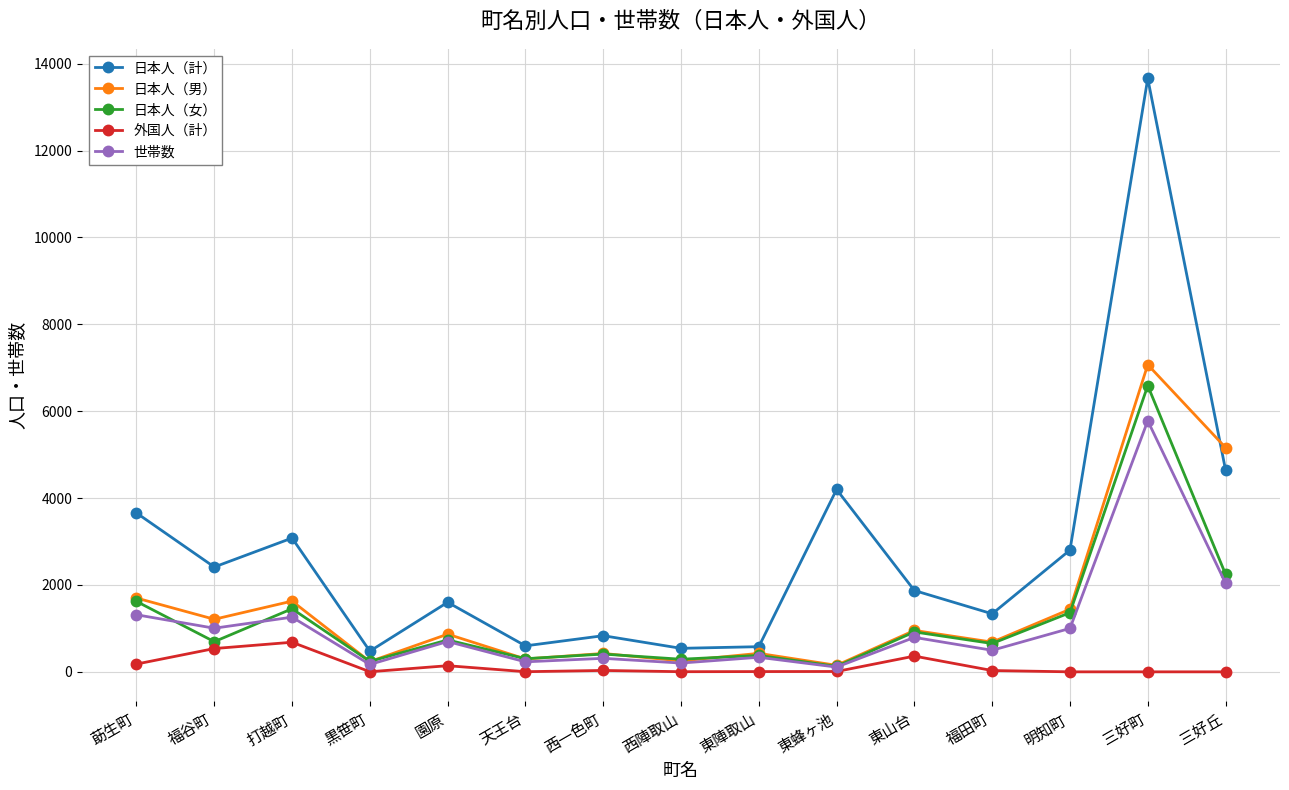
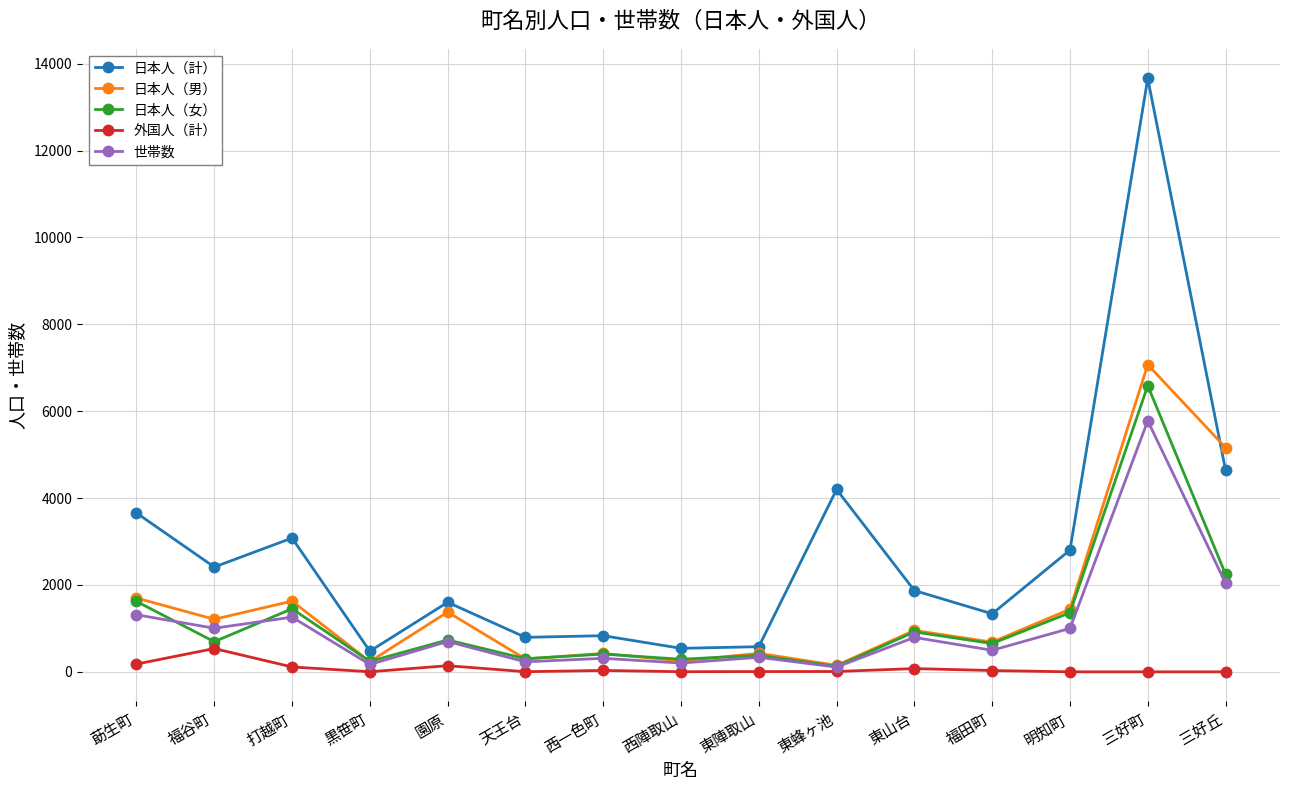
外国人（計）, 打越町: 700 -> 100
日本人（男）, 園原: 900 -> 1400
日本人（計）, 天王台: 600 -> 800
外国人（計）, 東山台: 400 -> 100
